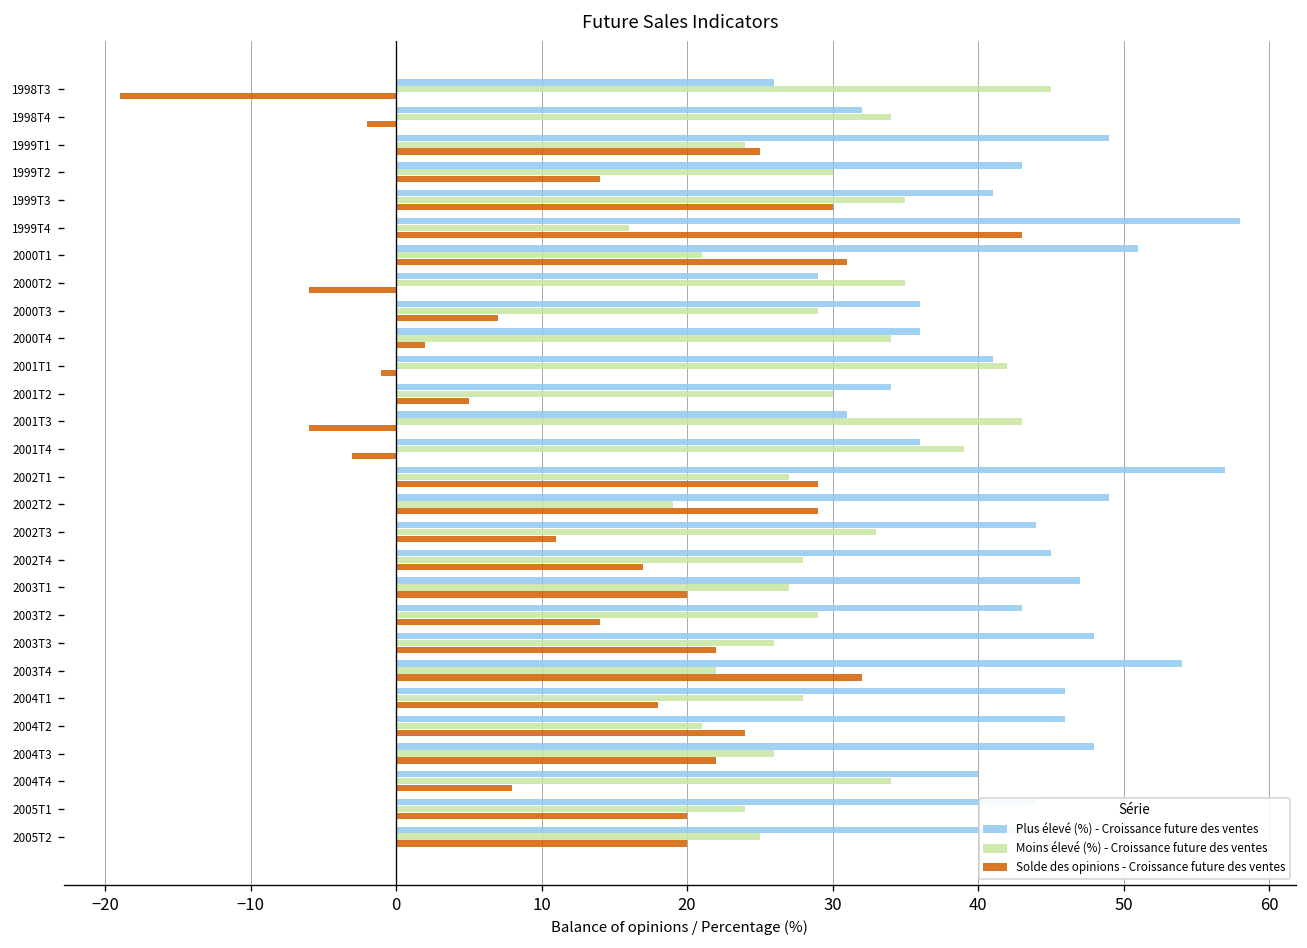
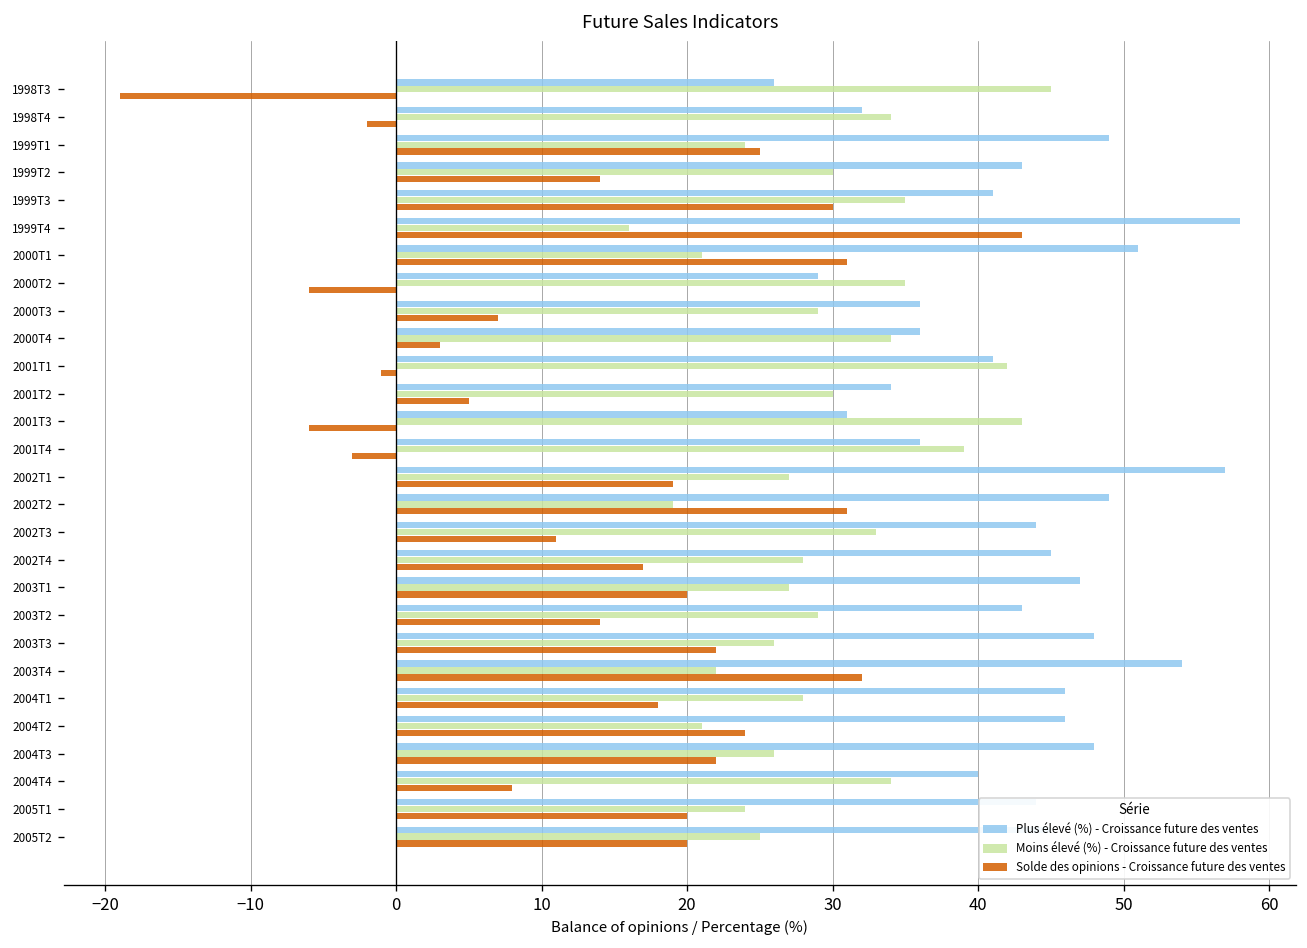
Solde des opinions - Croissance future des ventes, 2000T4: 2 -> 3
Solde des opinions - Croissance future des ventes, 2002T1: 29 -> 19
Solde des opinions - Croissance future des ventes, 2002T2: 29 -> 31
